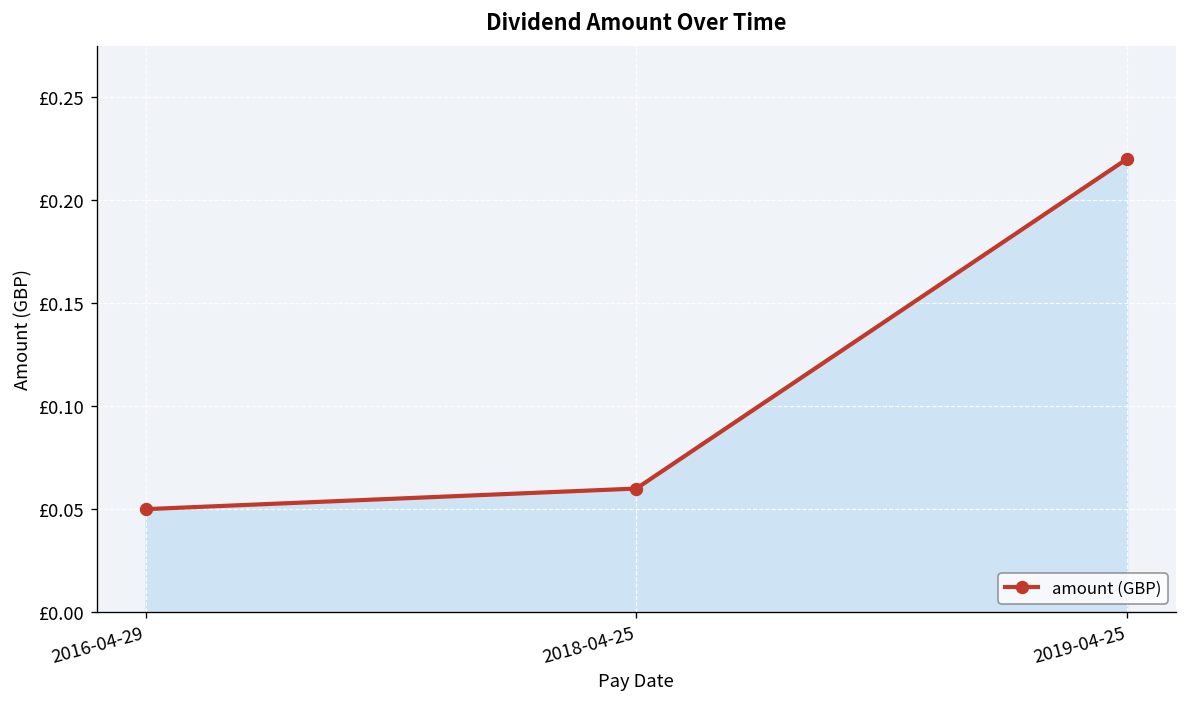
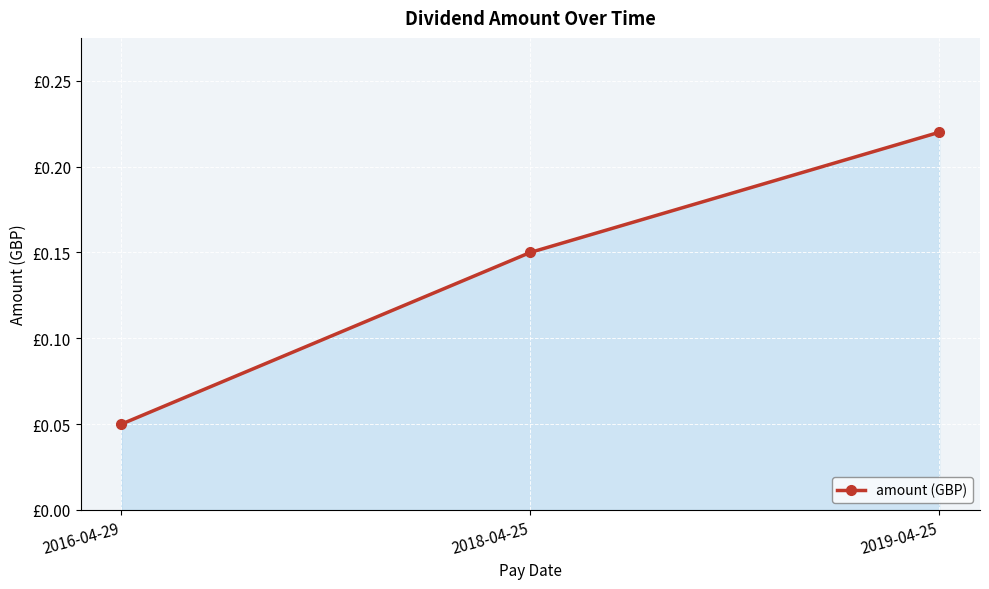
2018-04-25: £0.06 -> £0.15
